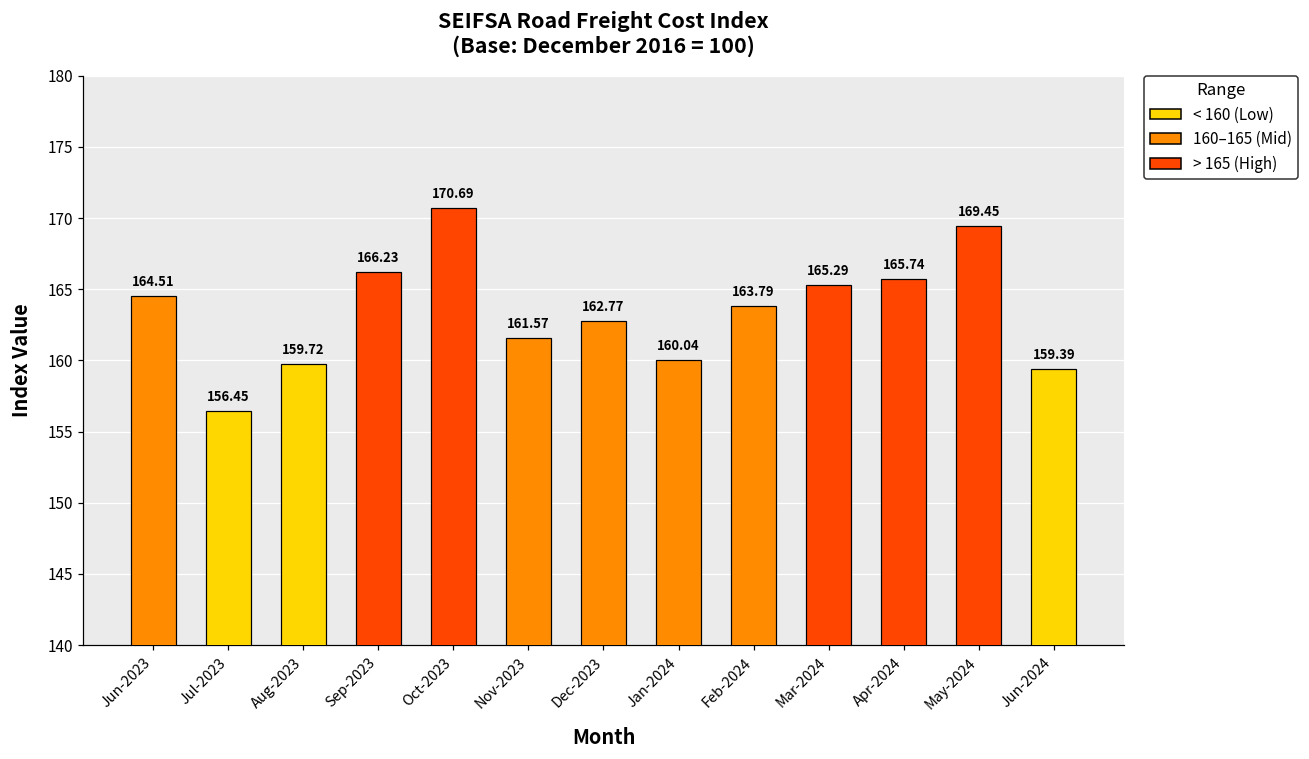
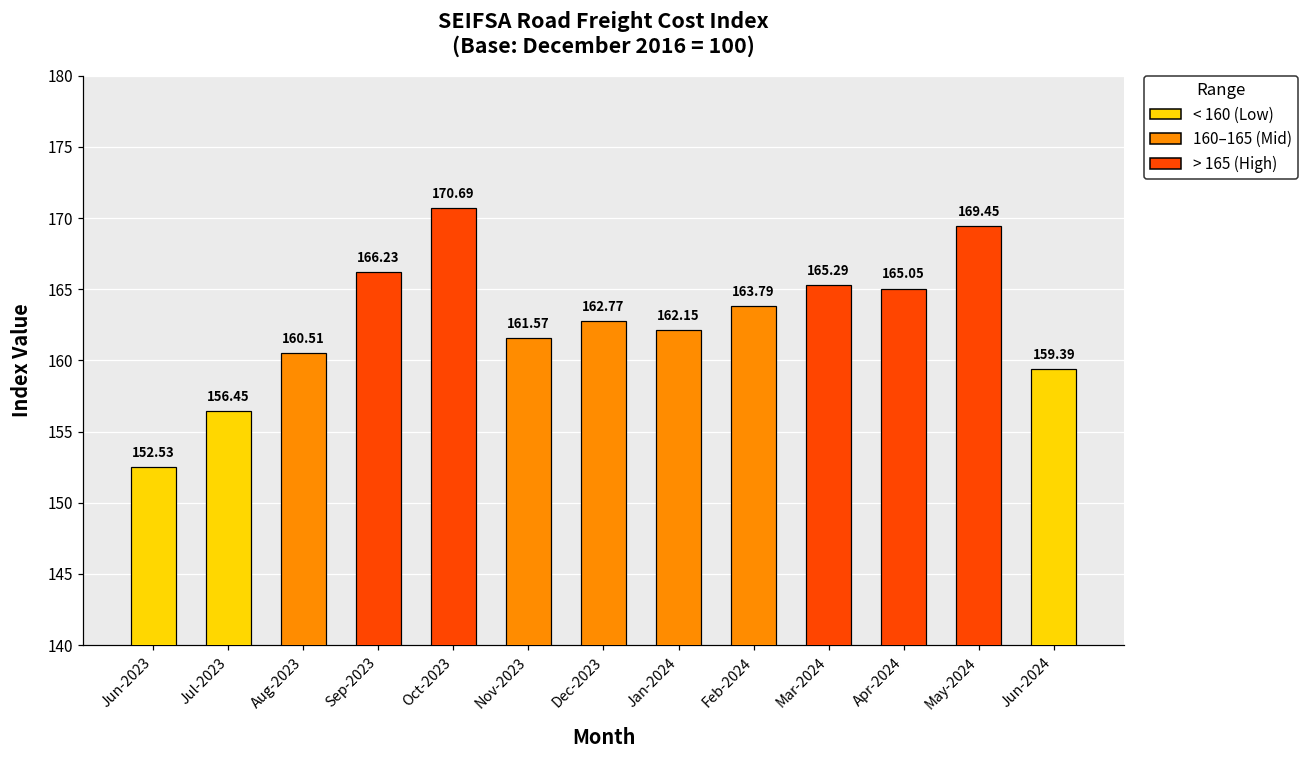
Jun-2023: 164.51 -> 152.53
Aug-2023: 159.72 -> 160.51
Jan-2024: 160.04 -> 162.15
Apr-2024: 165.74 -> 165.05
